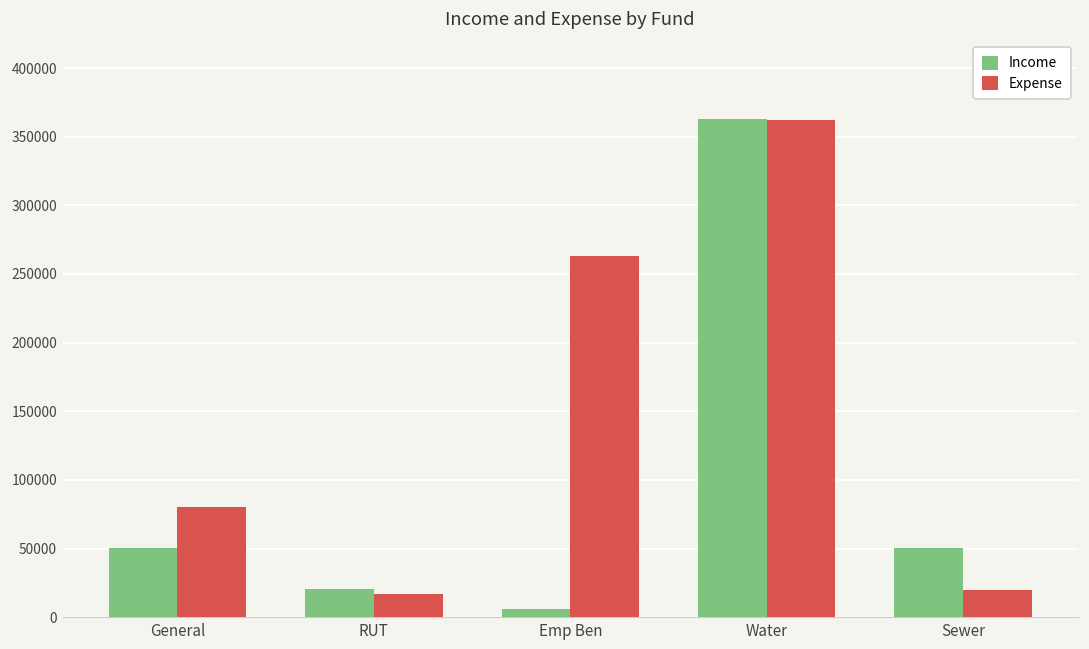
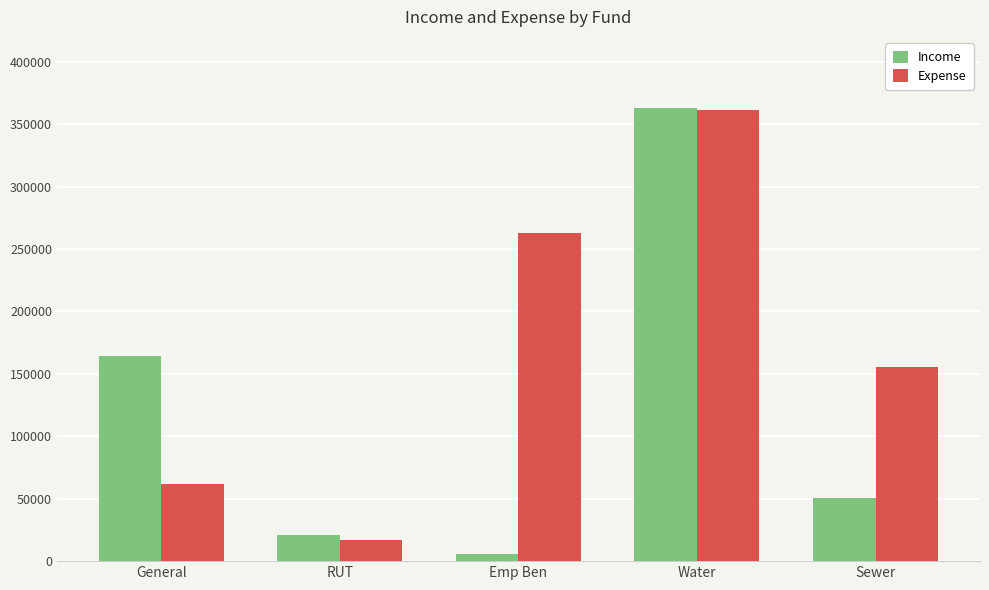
Income, General: 50000 -> 164000
Expense, General: 80000 -> 62000
Expense, Sewer: 20000 -> 155000
